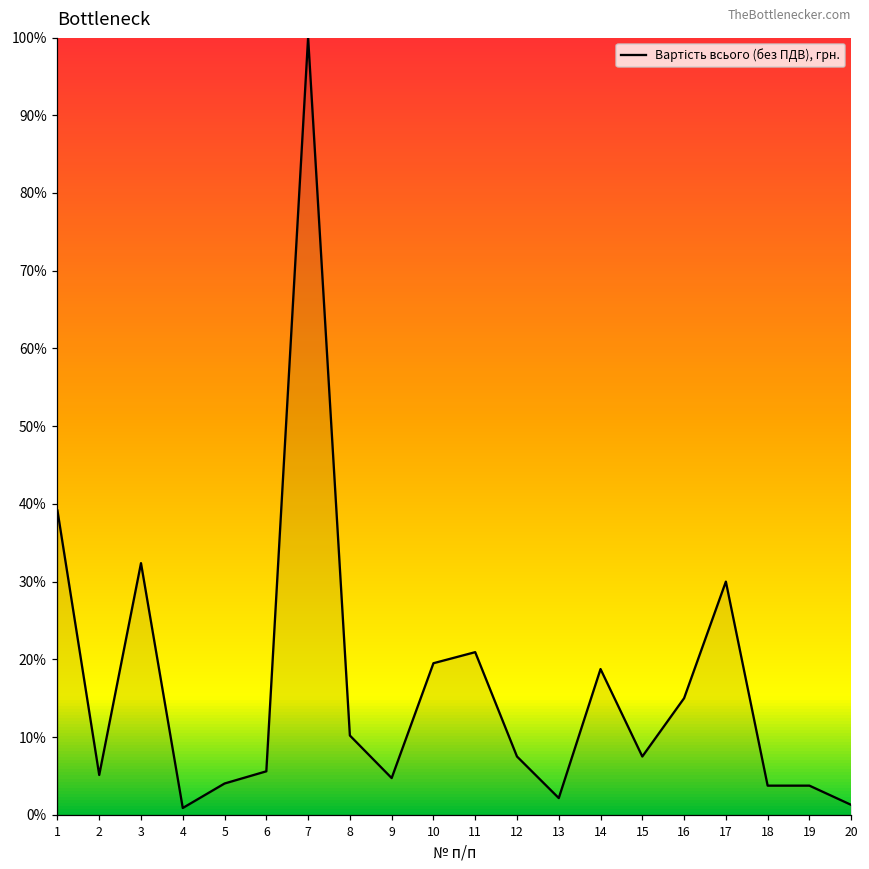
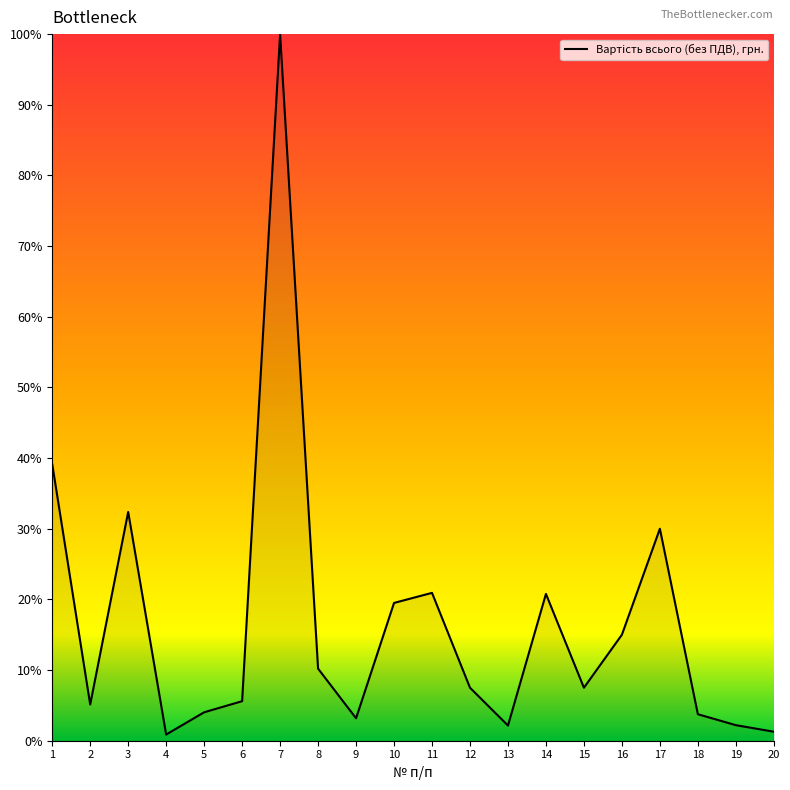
9: 5% -> 3%
14: 19% -> 21%
19: 4% -> 2%
